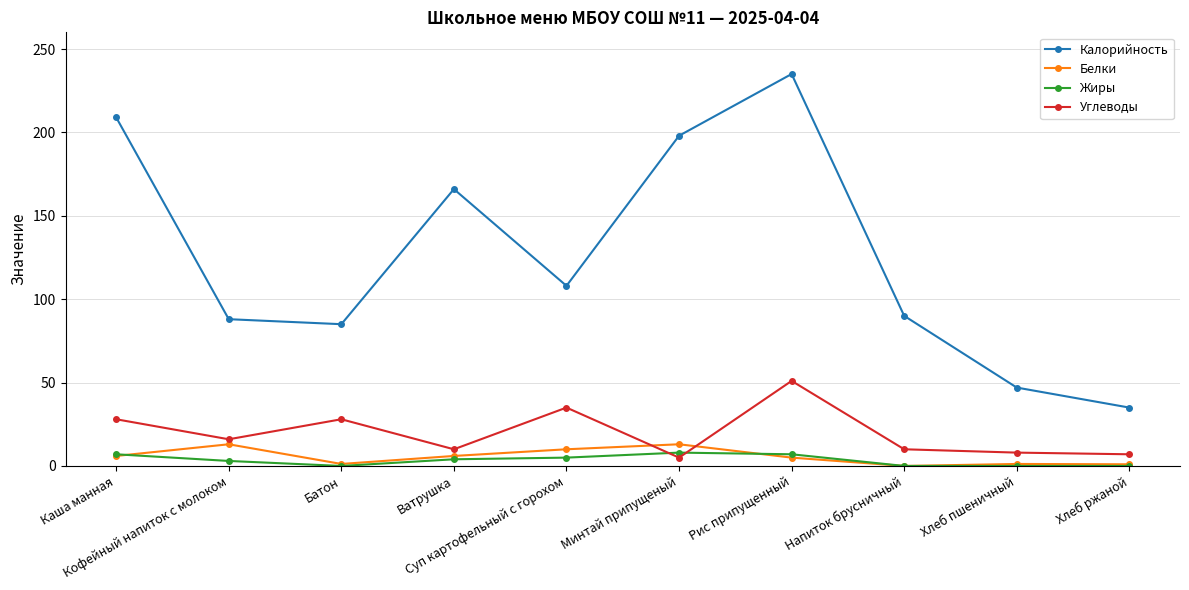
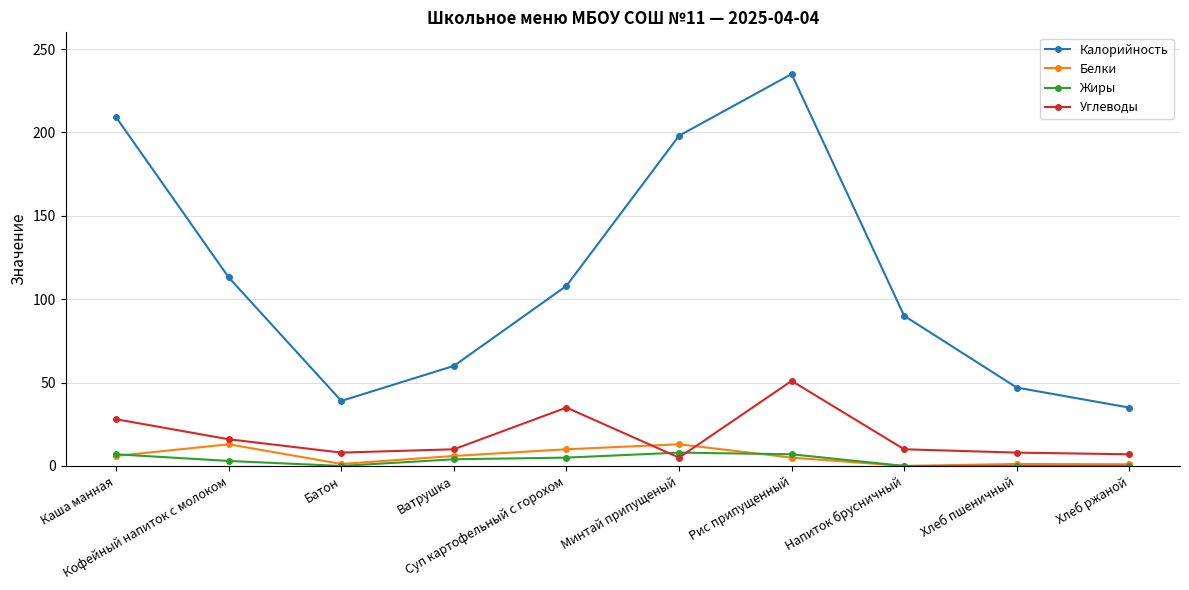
Калорийность, Кофейный напиток с молоком: 88 -> 113
Калорийность, Батон: 85 -> 39
Углеводы, Батон: 28 -> 8
Калорийность, Ватрушка: 166 -> 60
